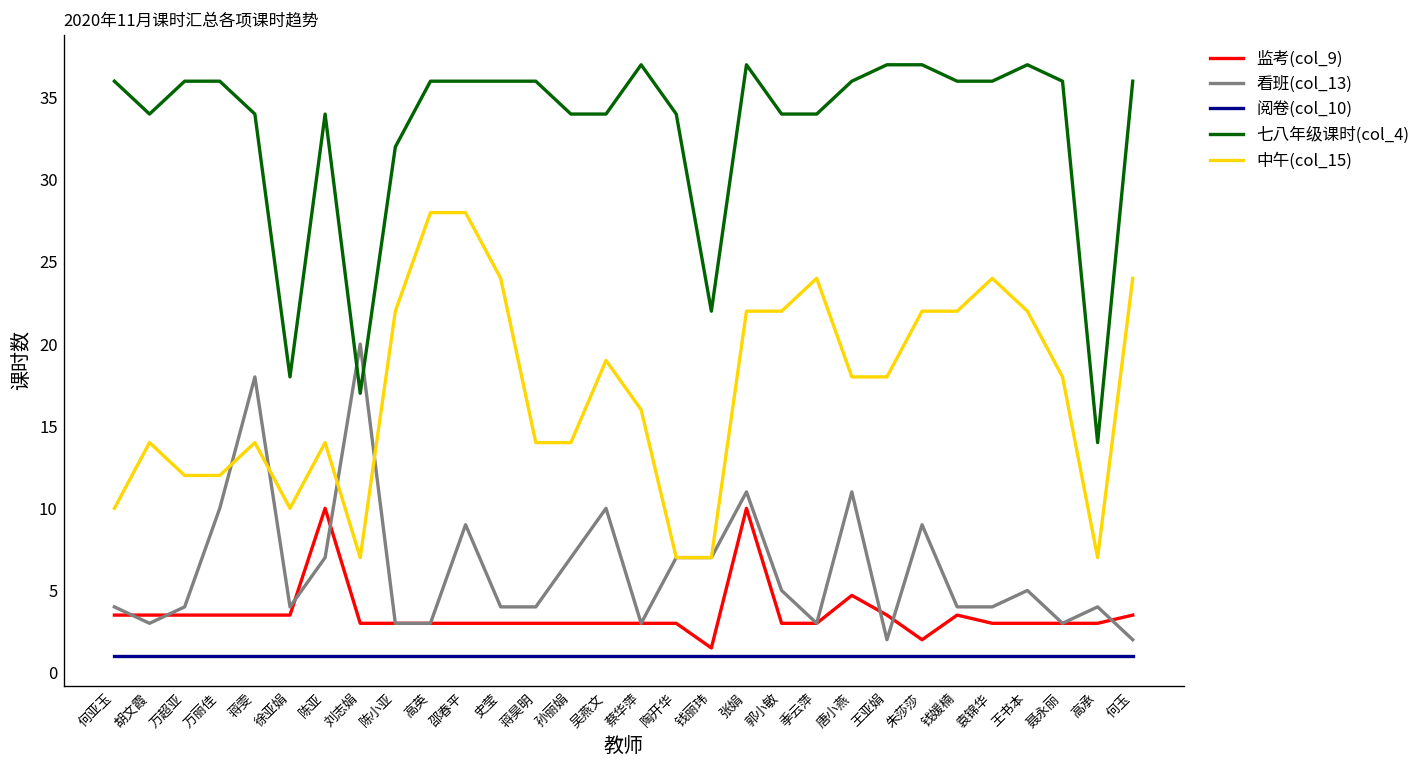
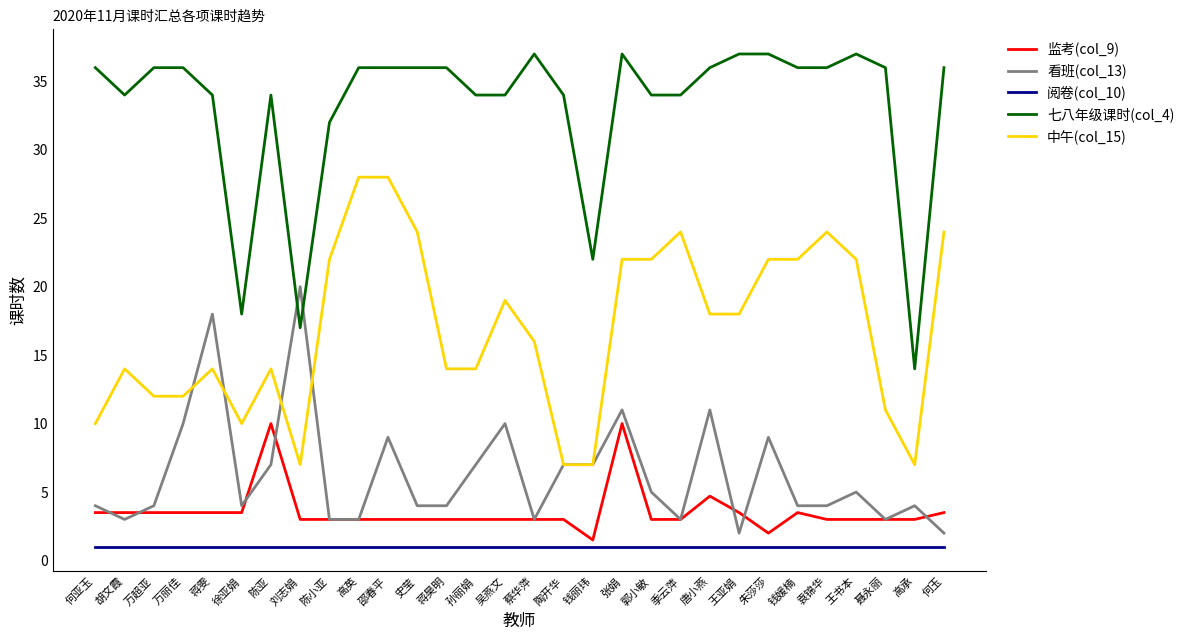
中午(col_15), 聂永丽: 18 -> 11
